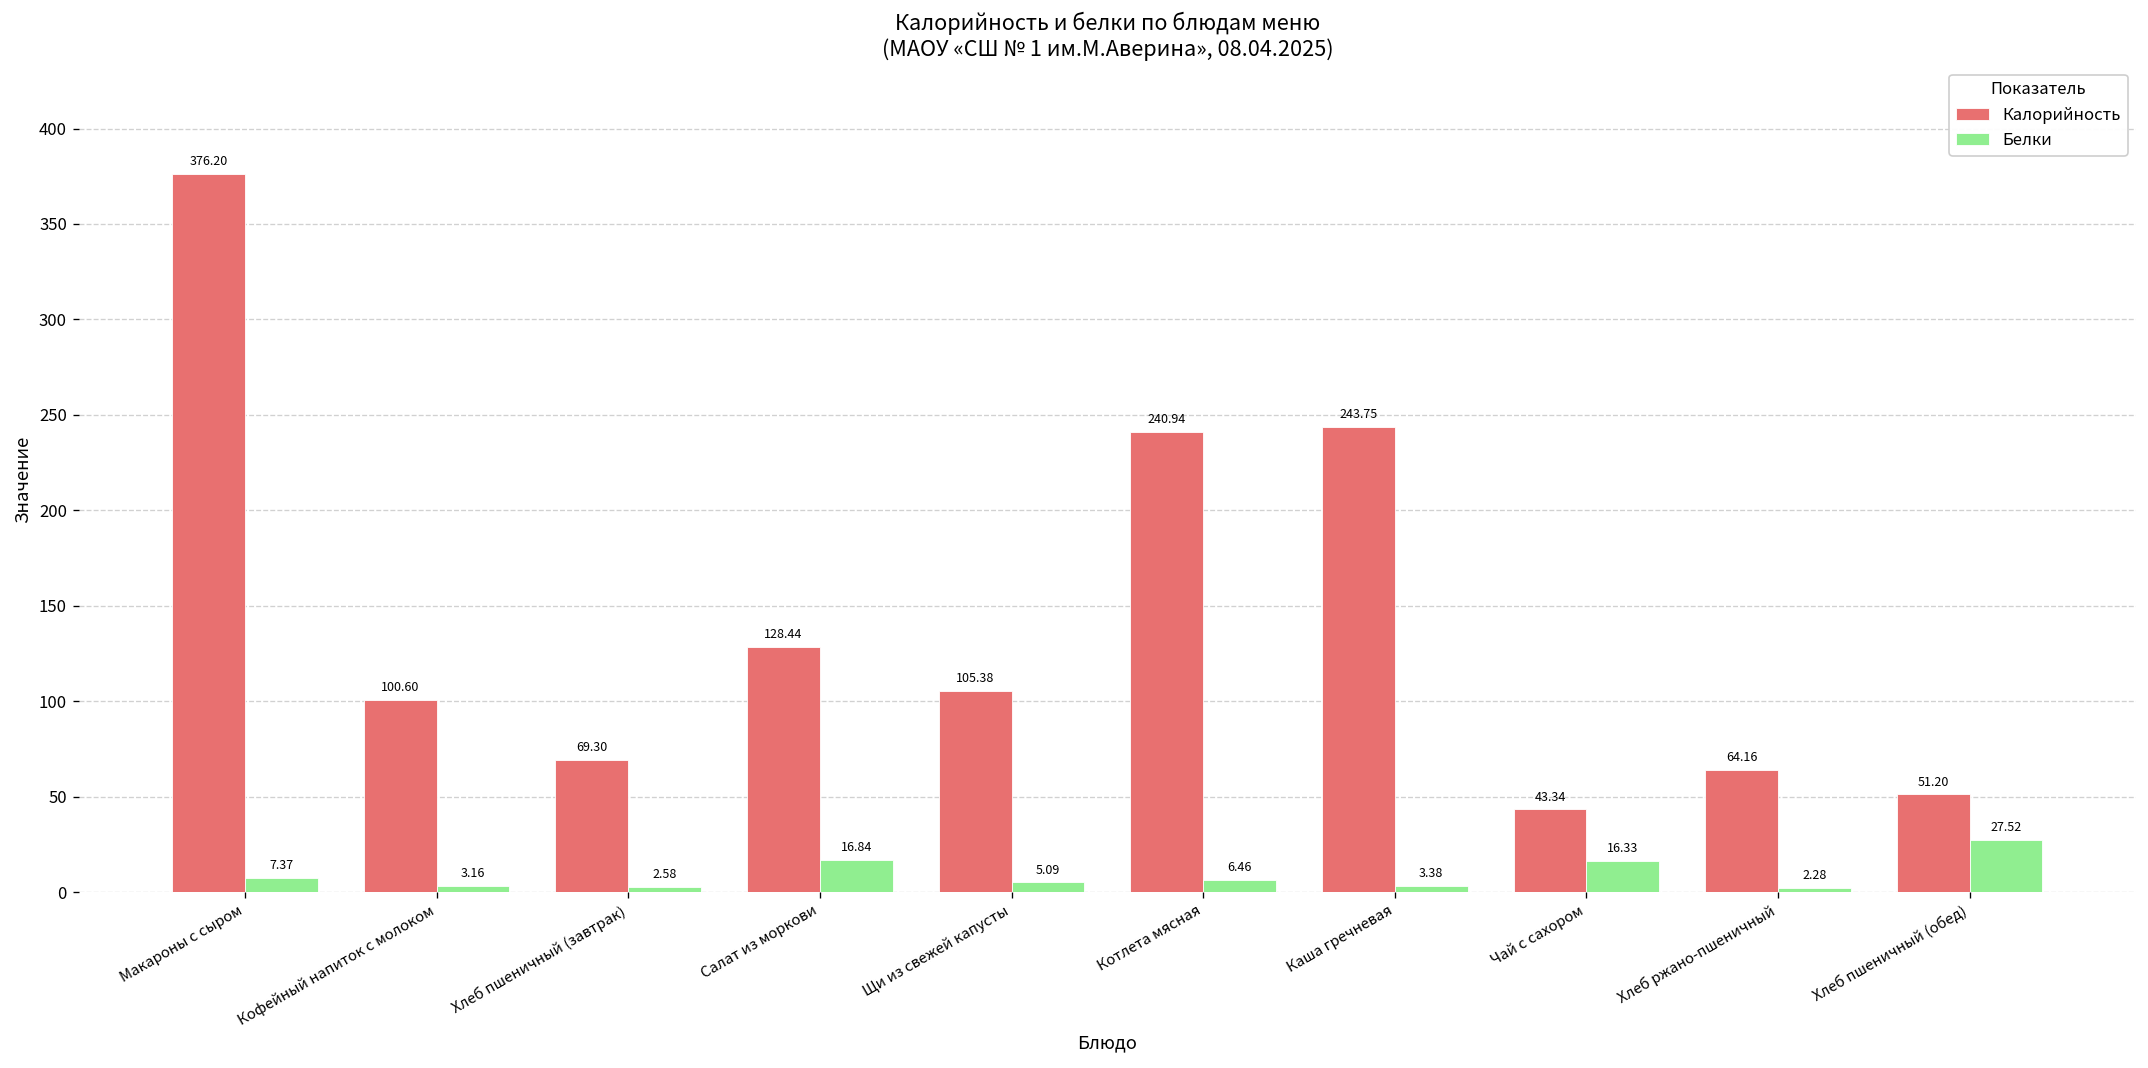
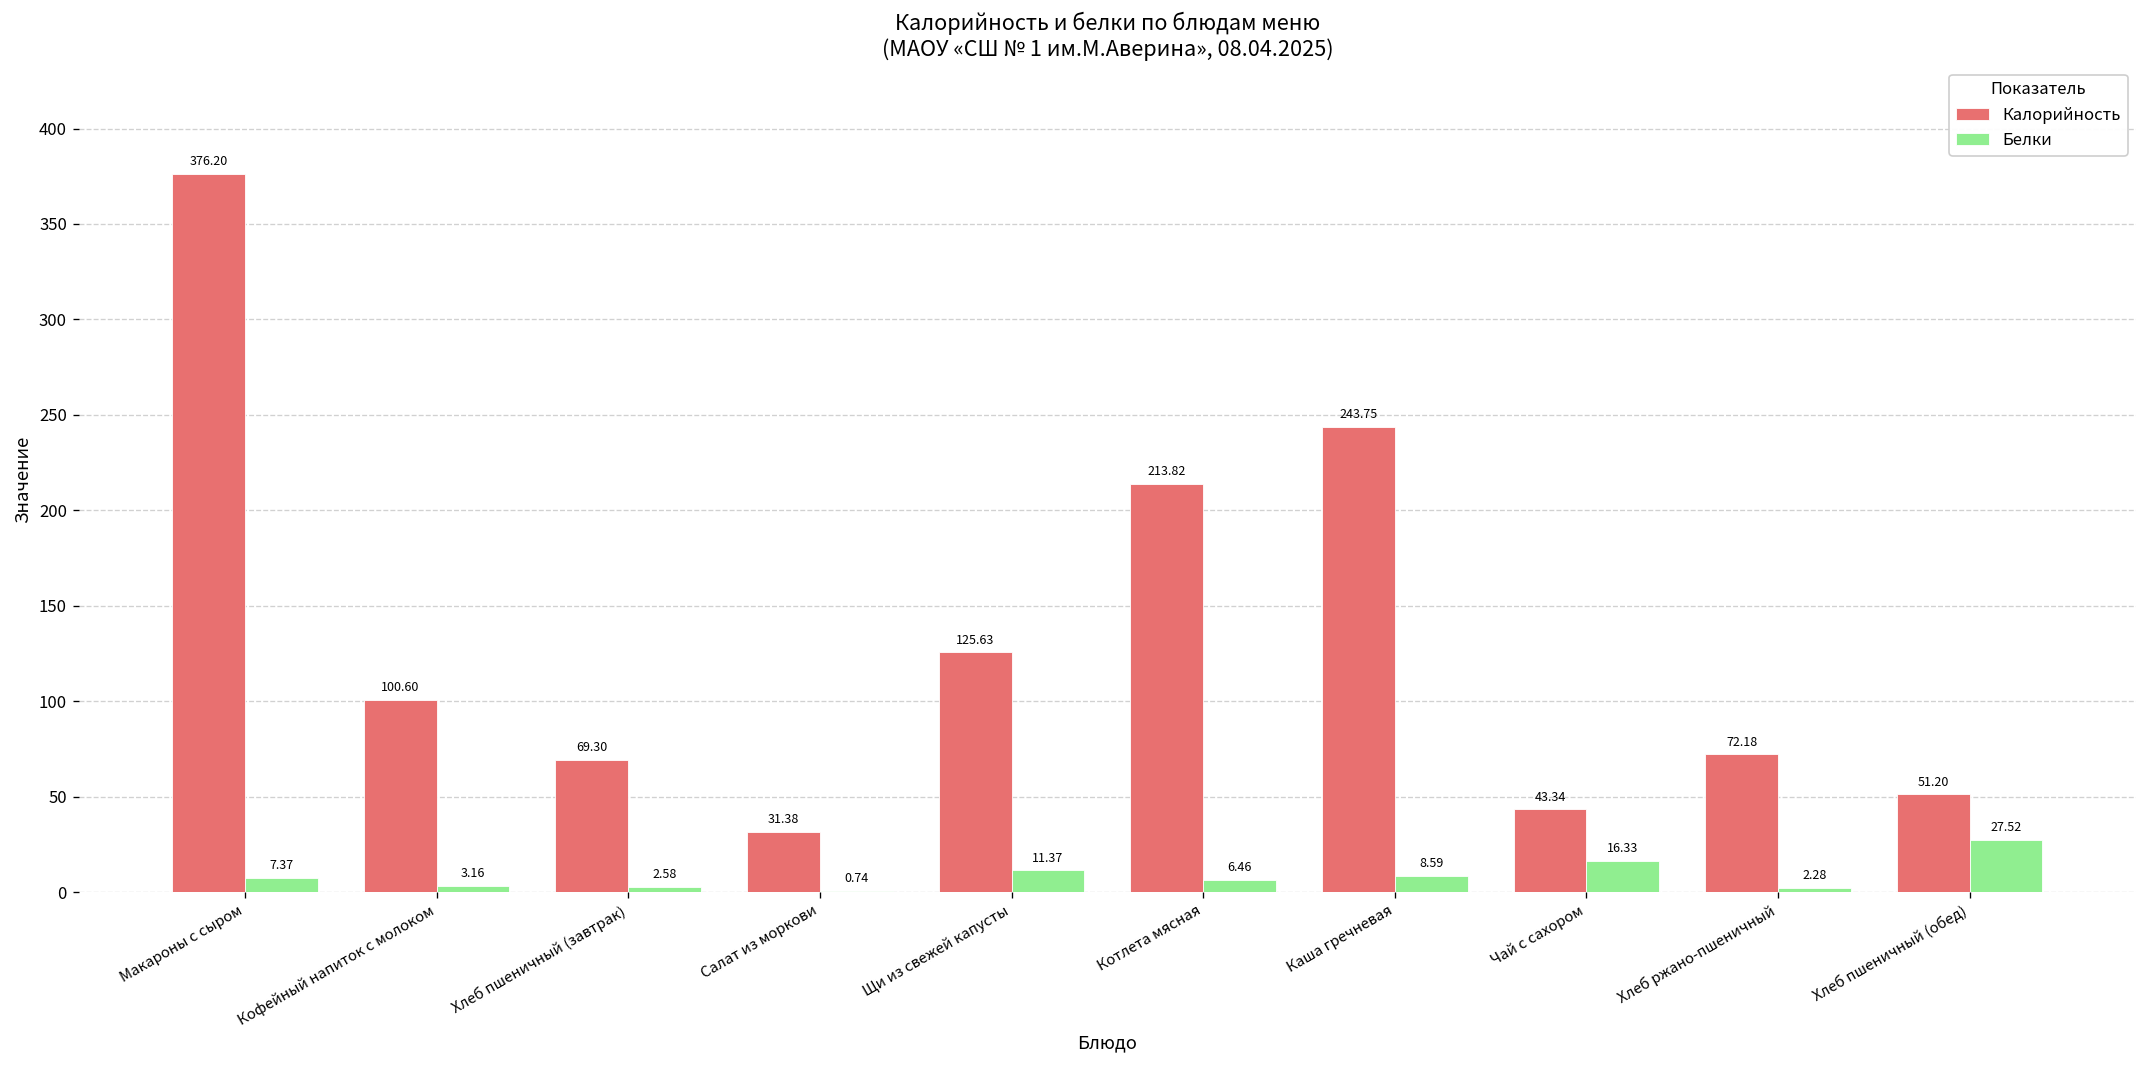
Калорийность, Салат из моркови: 128.44 -> 31.38
Белки, Салат из моркови: 16.84 -> 0.74
Калорийность, Щи из свежей капусты: 105.38 -> 125.63
Белки, Щи из свежей капусты: 5.09 -> 11.37
Калорийность, Котлета мясная: 240.94 -> 213.82
Белки, Каша гречневая: 3.38 -> 8.59
Калорийность, Хлеб ржано-пшеничный: 64.16 -> 72.18
